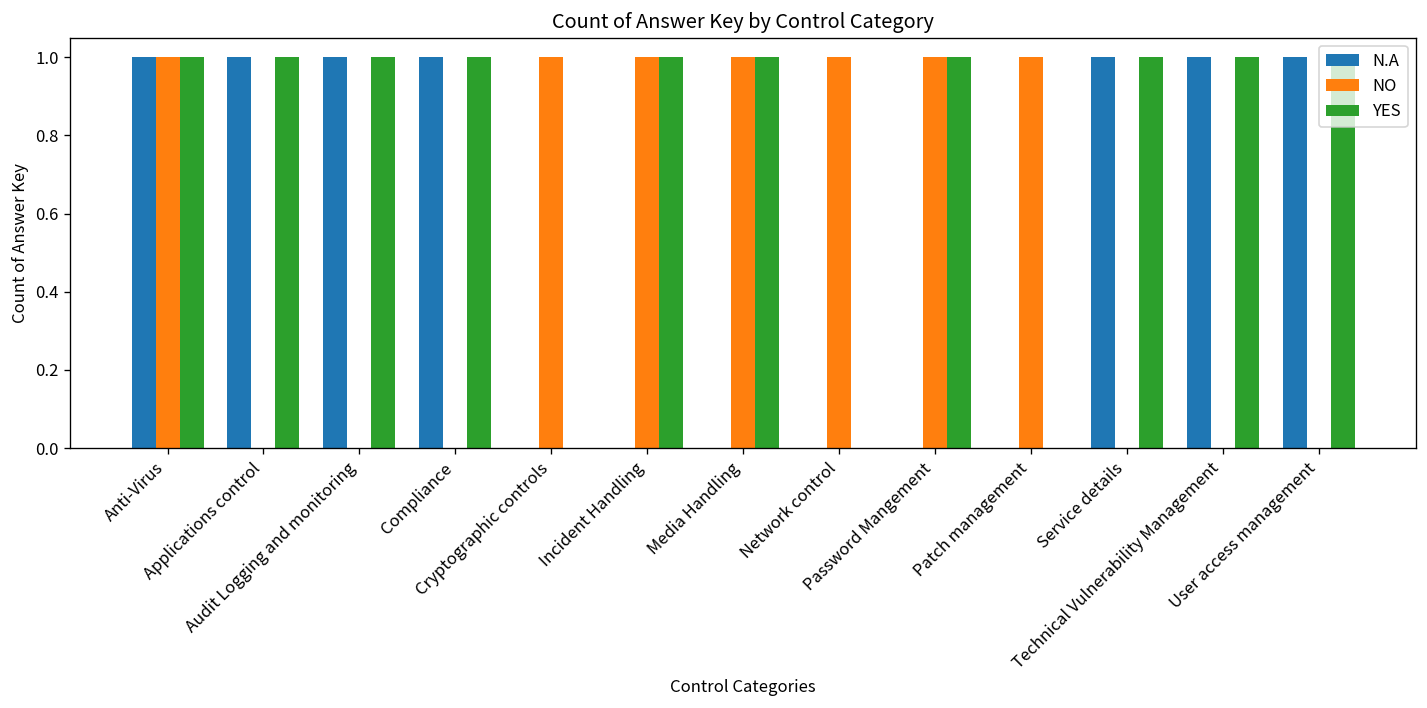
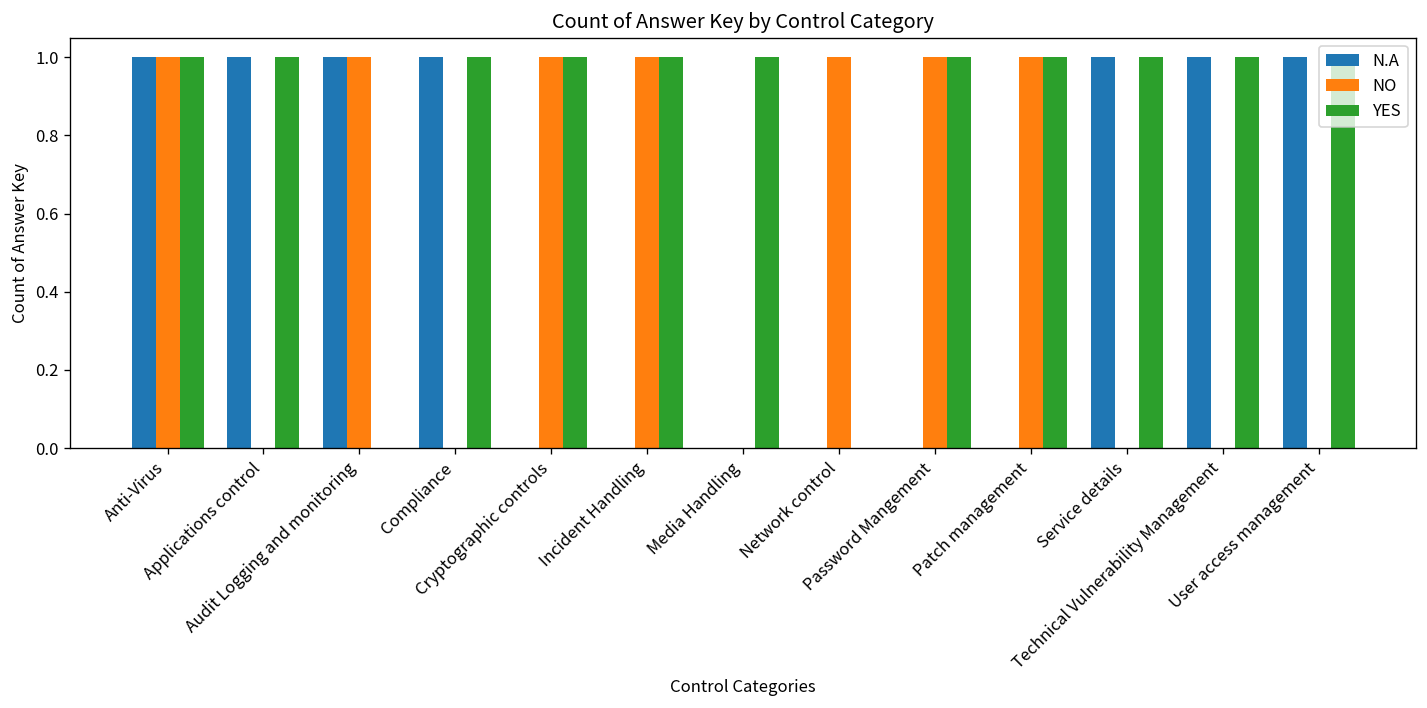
NO, Audit Logging and monitoring: 0 -> 1
YES, Audit Logging and monitoring: 1 -> 0
YES, Cryptographic controls: 0 -> 1
NO, Media Handling: 1 -> 0
YES, Patch management: 0 -> 1
